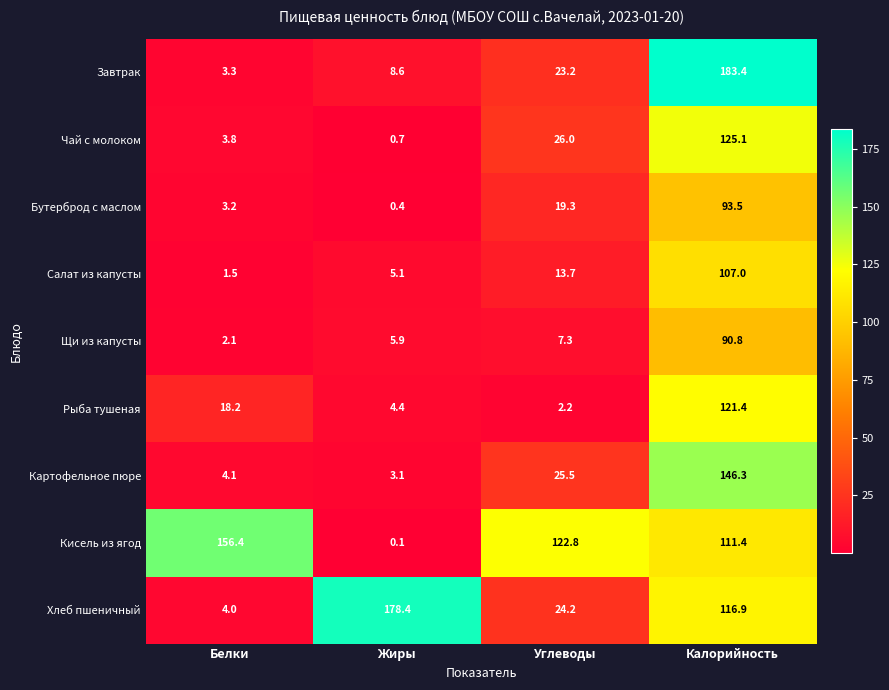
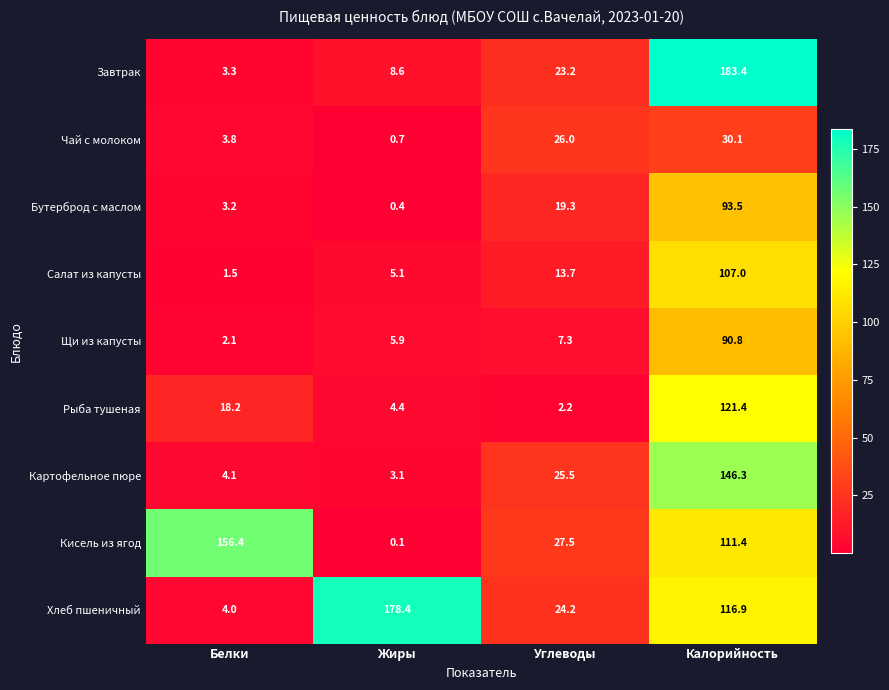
Чай с молоком, Калорийность: 125.1 -> 30.1
Кисель из ягод, Углеводы: 122.8 -> 27.5
